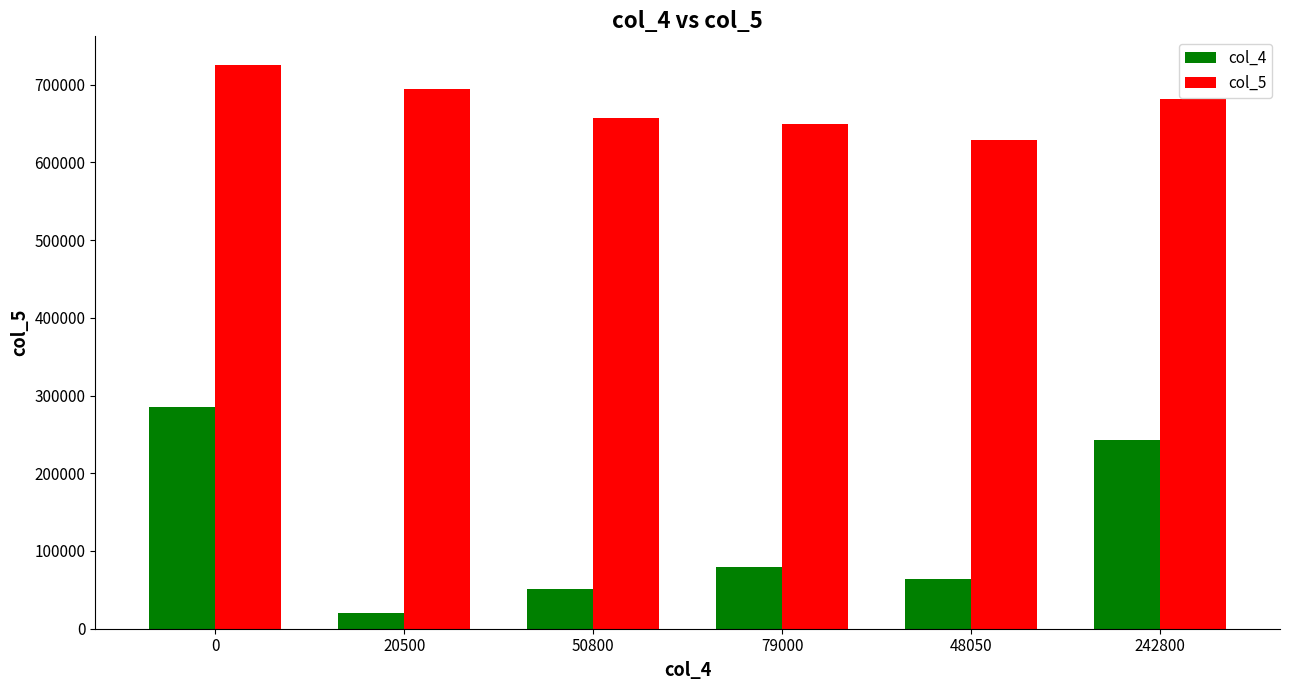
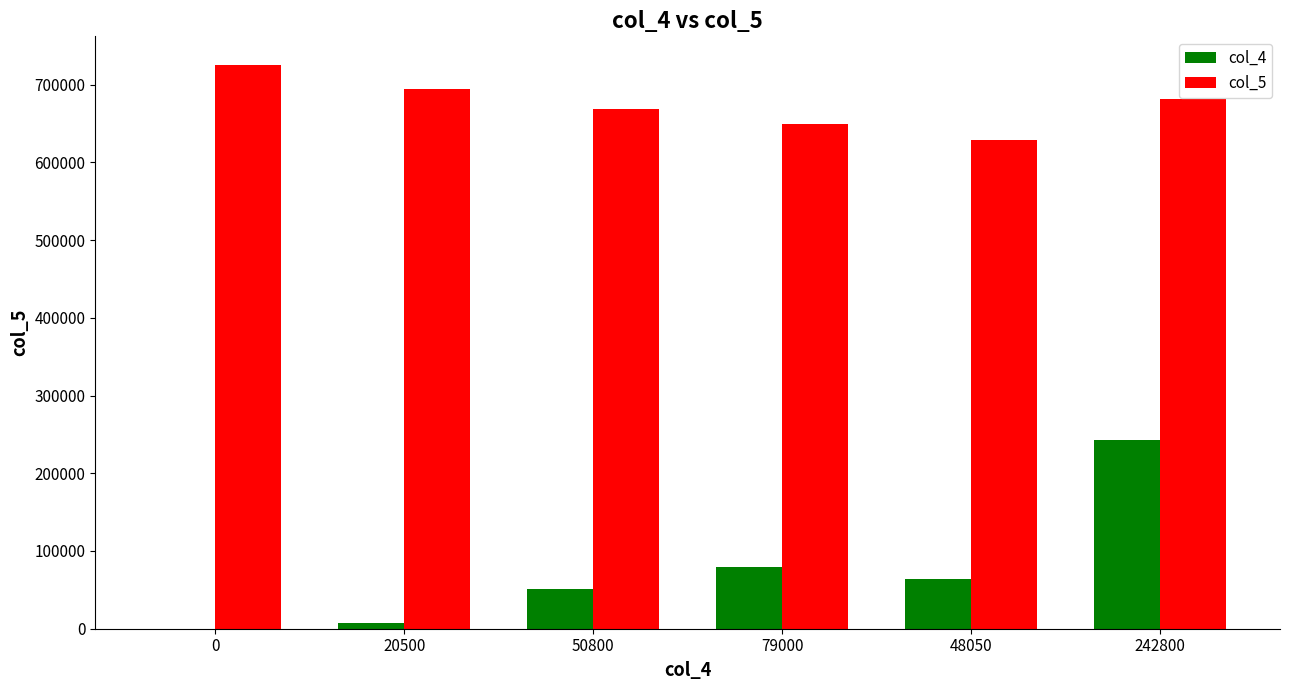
col_4, 0: 290000 -> 0
col_4, 20500: 20000 -> 10000
col_5, 50800: 660000 -> 670000
